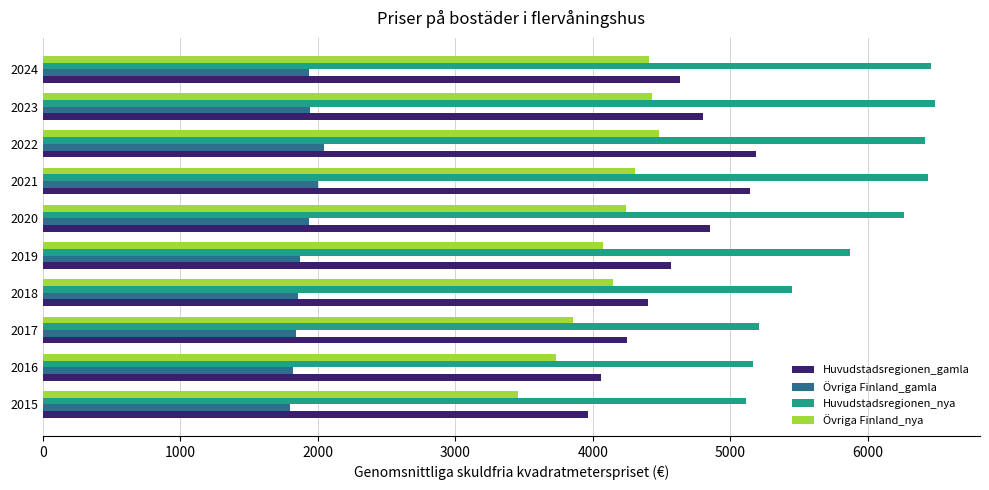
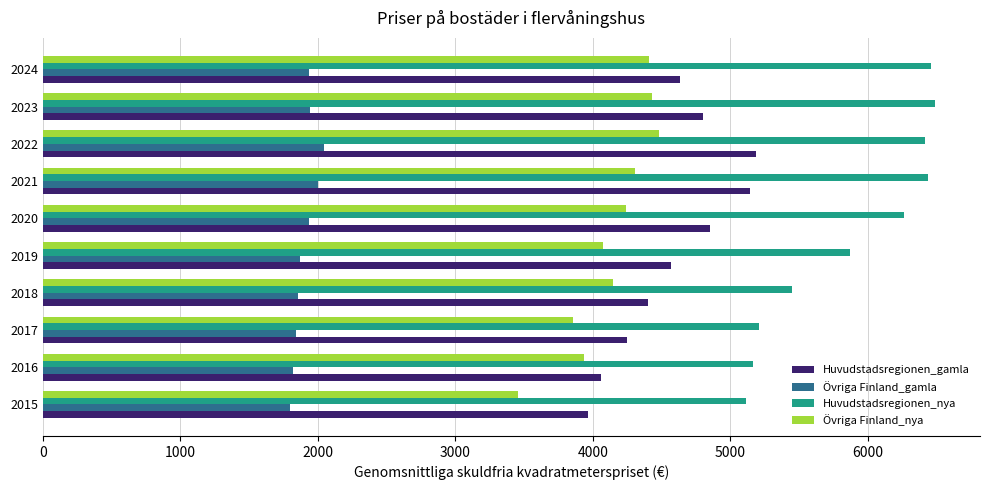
Övriga Finland_nya, 2016: 3730 -> 3930
